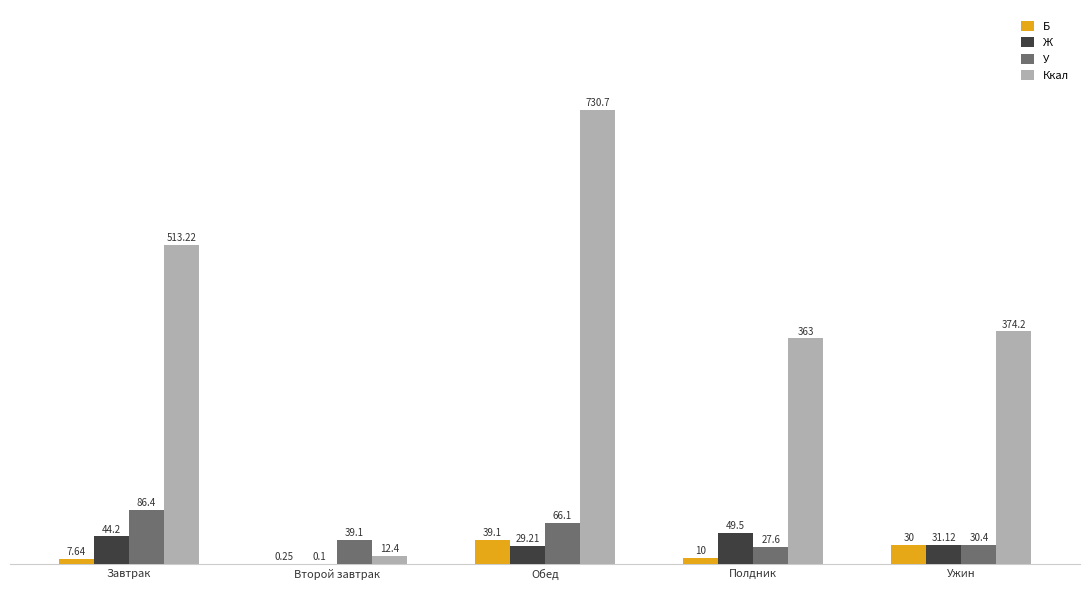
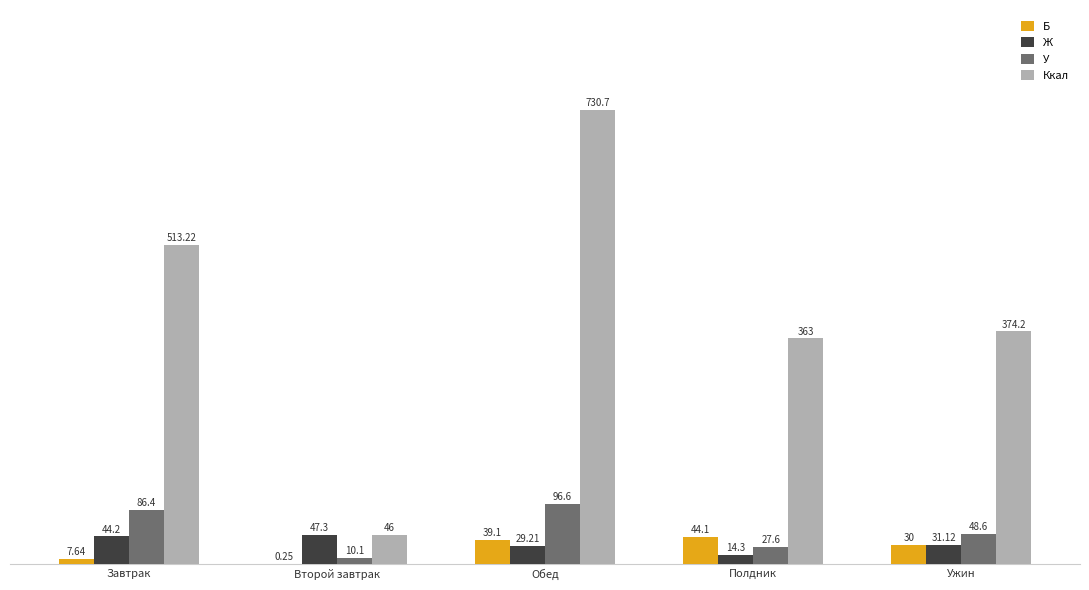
Ж, Второй завтрак: 0.1 -> 47.3
У, Второй завтрак: 39.1 -> 10.1
Ккал, Второй завтрак: 12.4 -> 46
У, Обед: 66.1 -> 96.6
Б, Полдник: 10 -> 44.1
Ж, Полдник: 49.5 -> 14.3
У, Ужин: 30.4 -> 48.6
